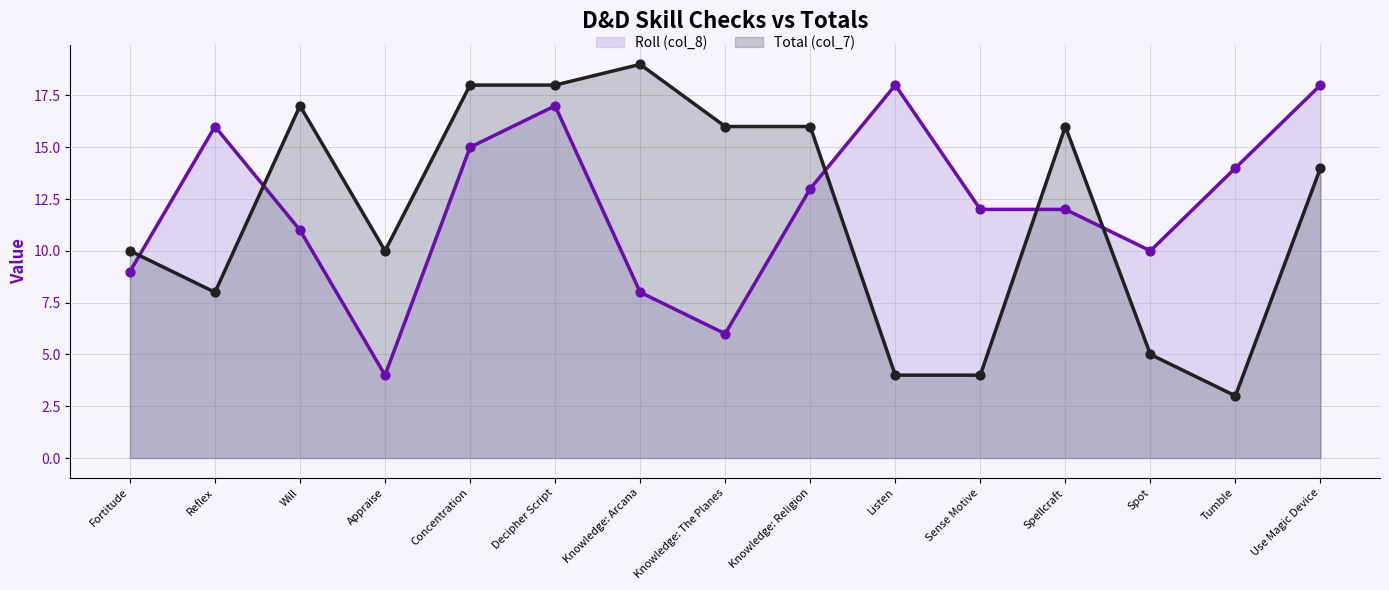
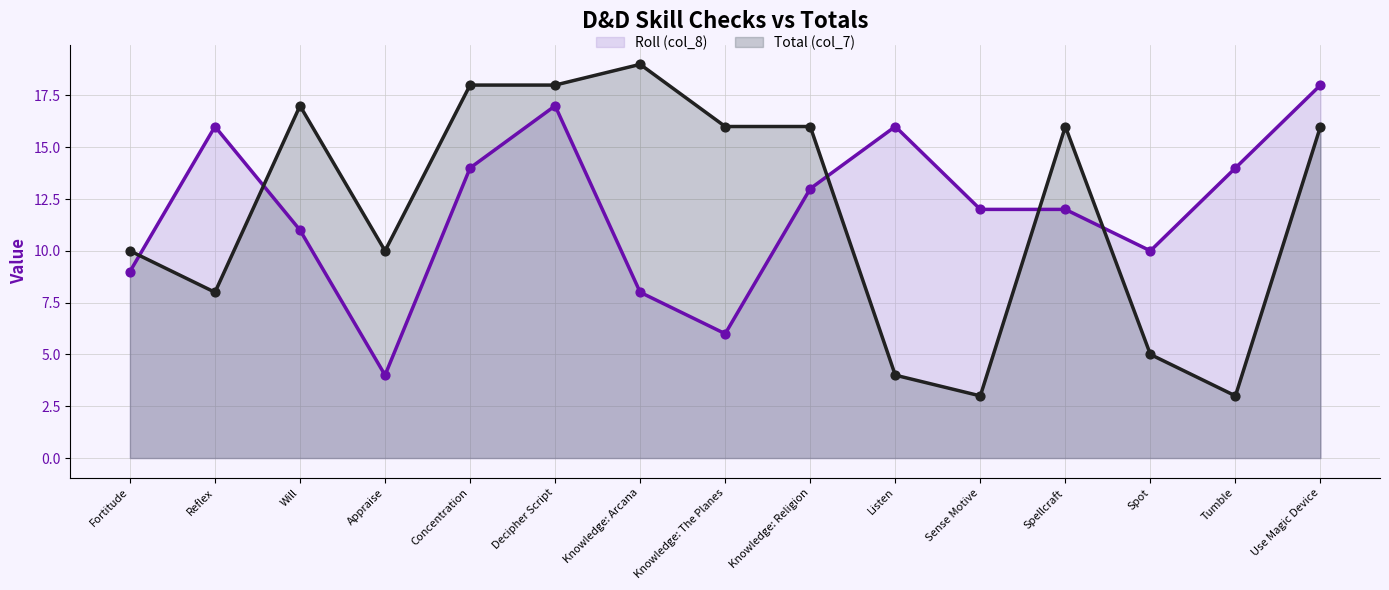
Roll (col_8), Concentration: 15 -> 14
Roll (col_8), Listen: 18 -> 16
Total (col_7), Sense Motive: 4 -> 3
Total (col_7), Use Magic Device: 14 -> 16
